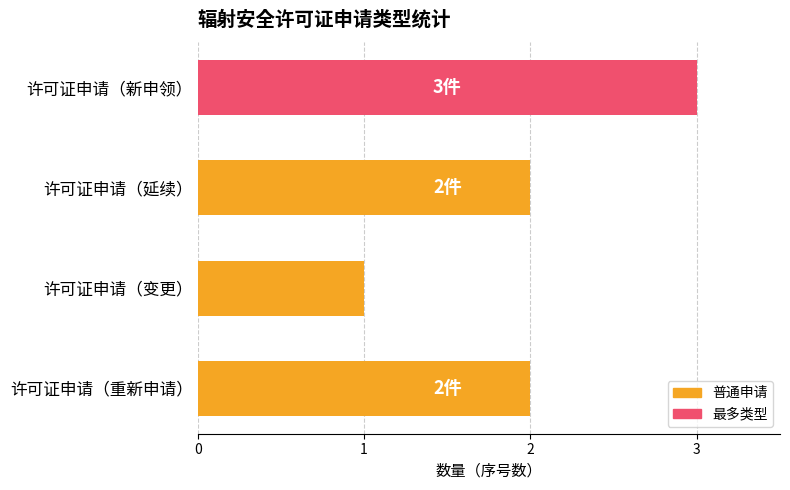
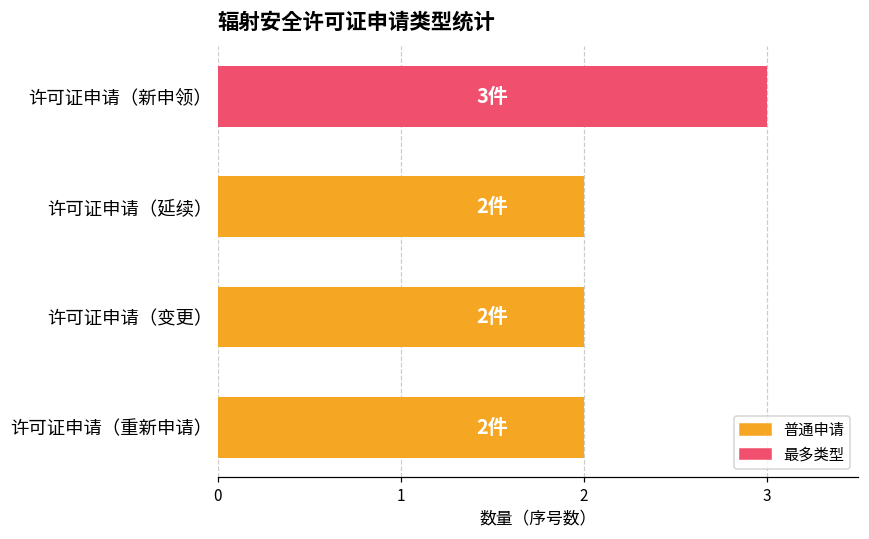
许可证申请（变更）: 1 -> 2
